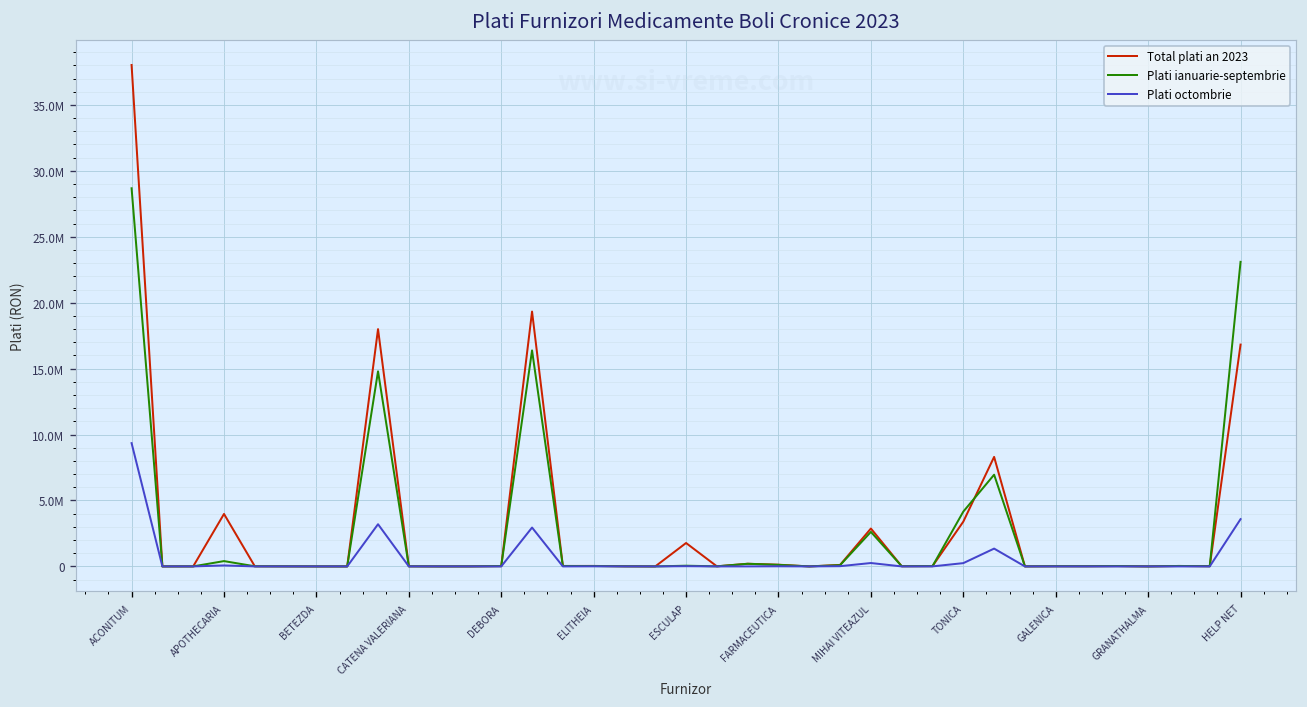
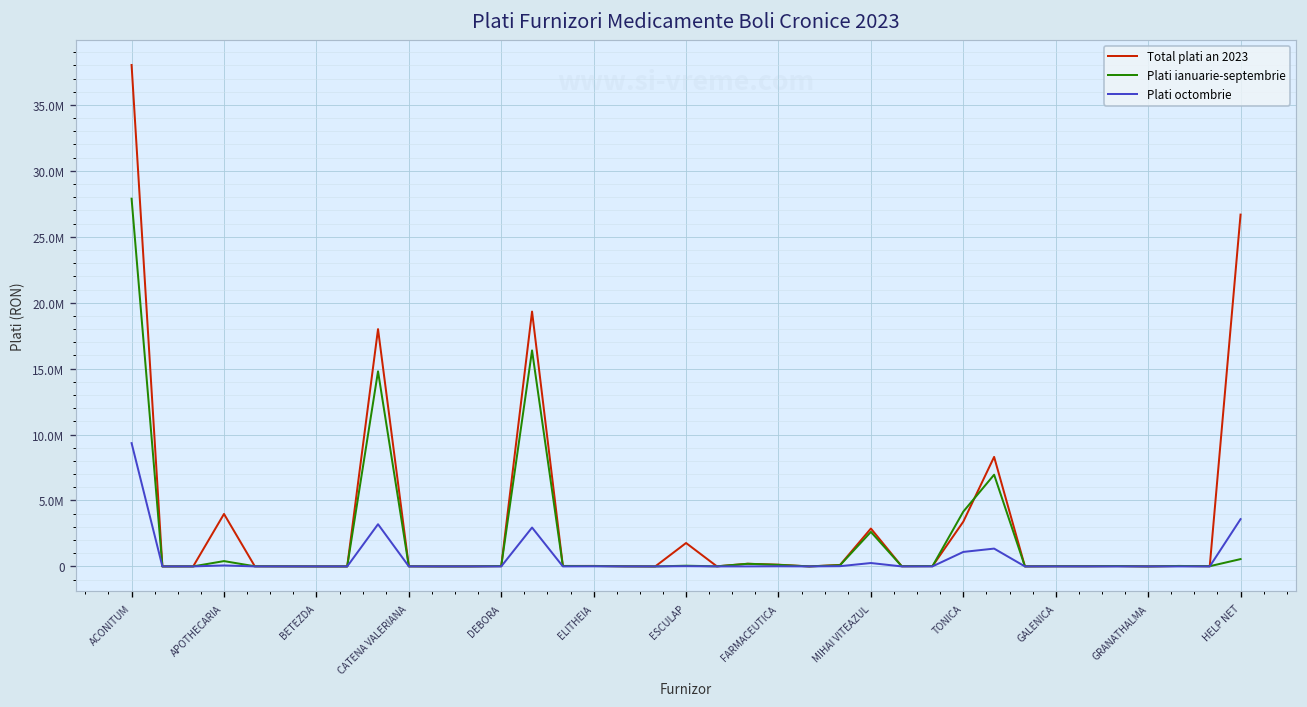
Plati ianuarie-septembrie, ACONITUM: 28700000 -> 27900000
Plati octombrie, TONICA: 200000 -> 1100000
Total plati an 2023, HELP NET: 16800000 -> 26700000
Plati ianuarie-septembrie, HELP NET: 23100000 -> 600000
